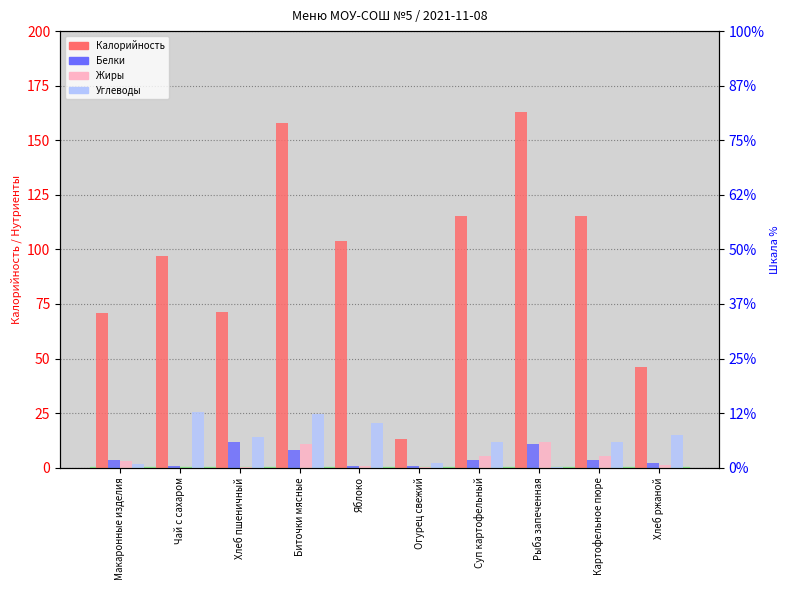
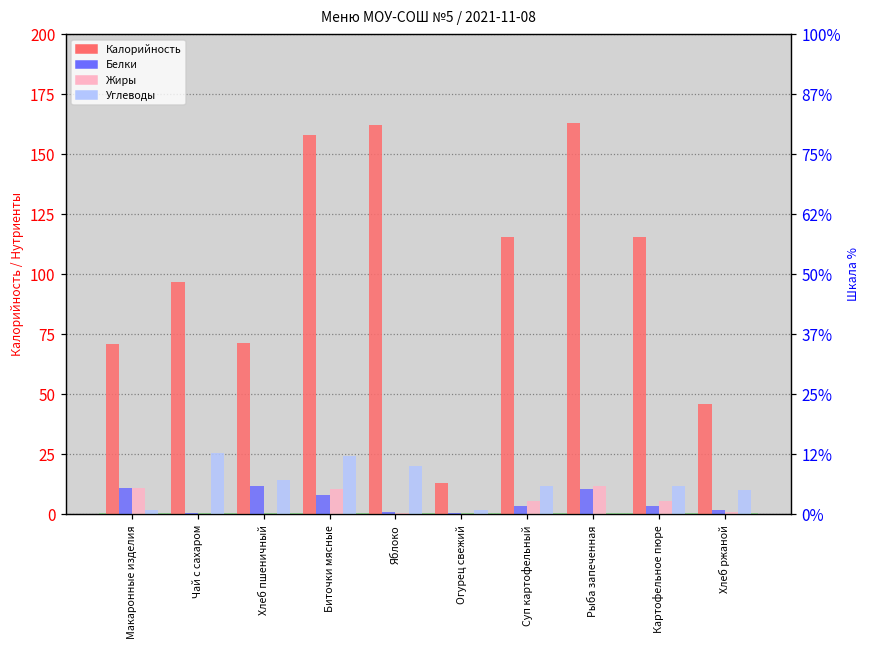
Белки, Макаронные изделия: 4 -> 11
Жиры, Макаронные изделия: 3 -> 11
Калорийность, Яблоко: 104 -> 162
Углеводы, Хлеб ржаной: 15 -> 10
